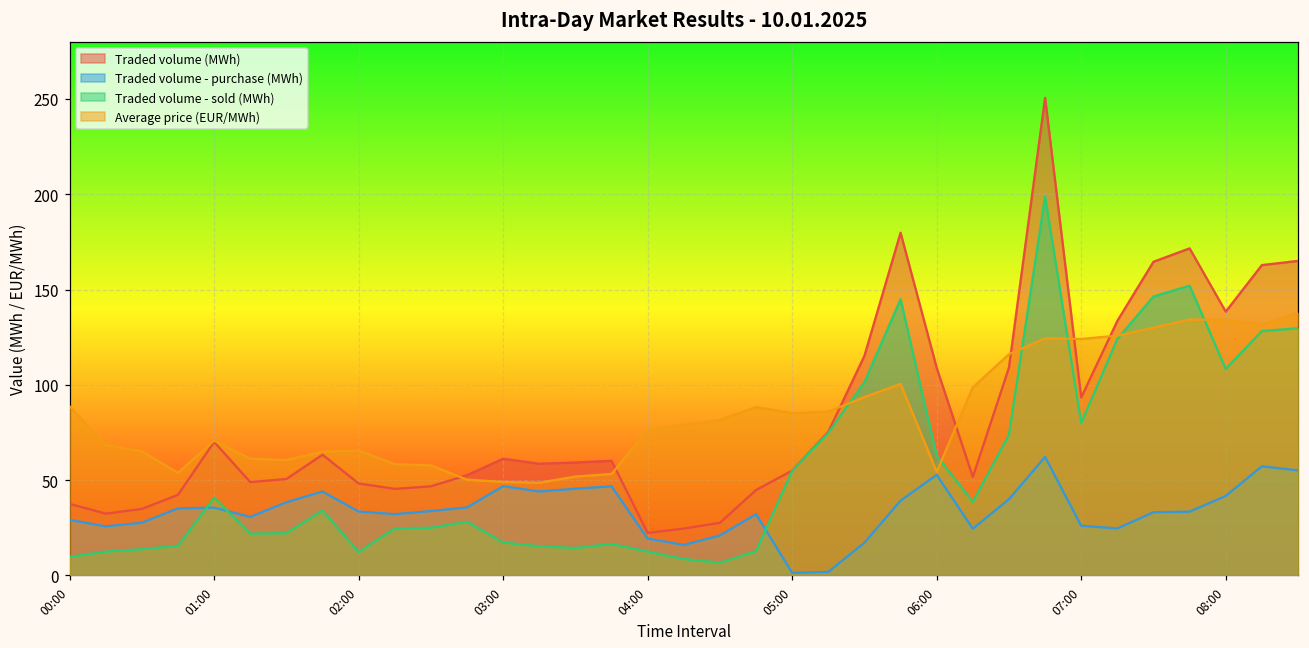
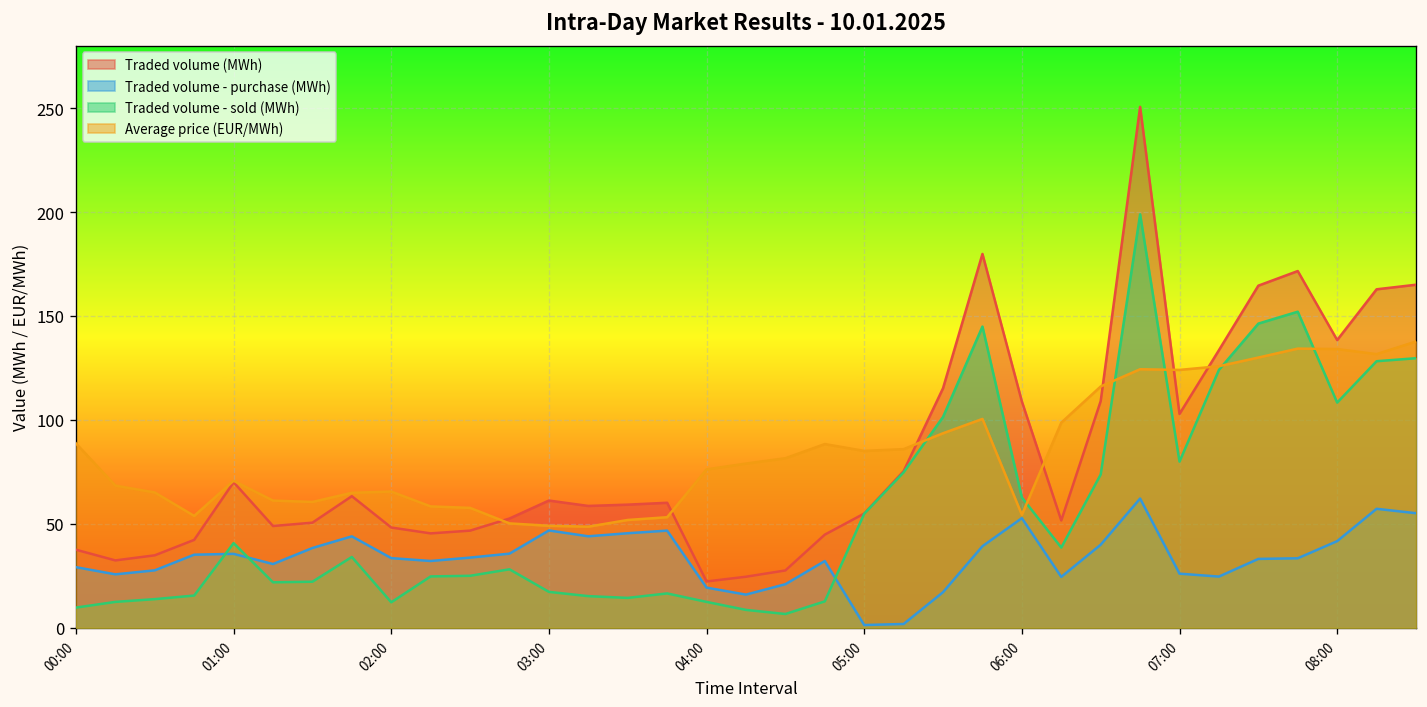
Traded volume (MWh), 07:00: 93 -> 103
